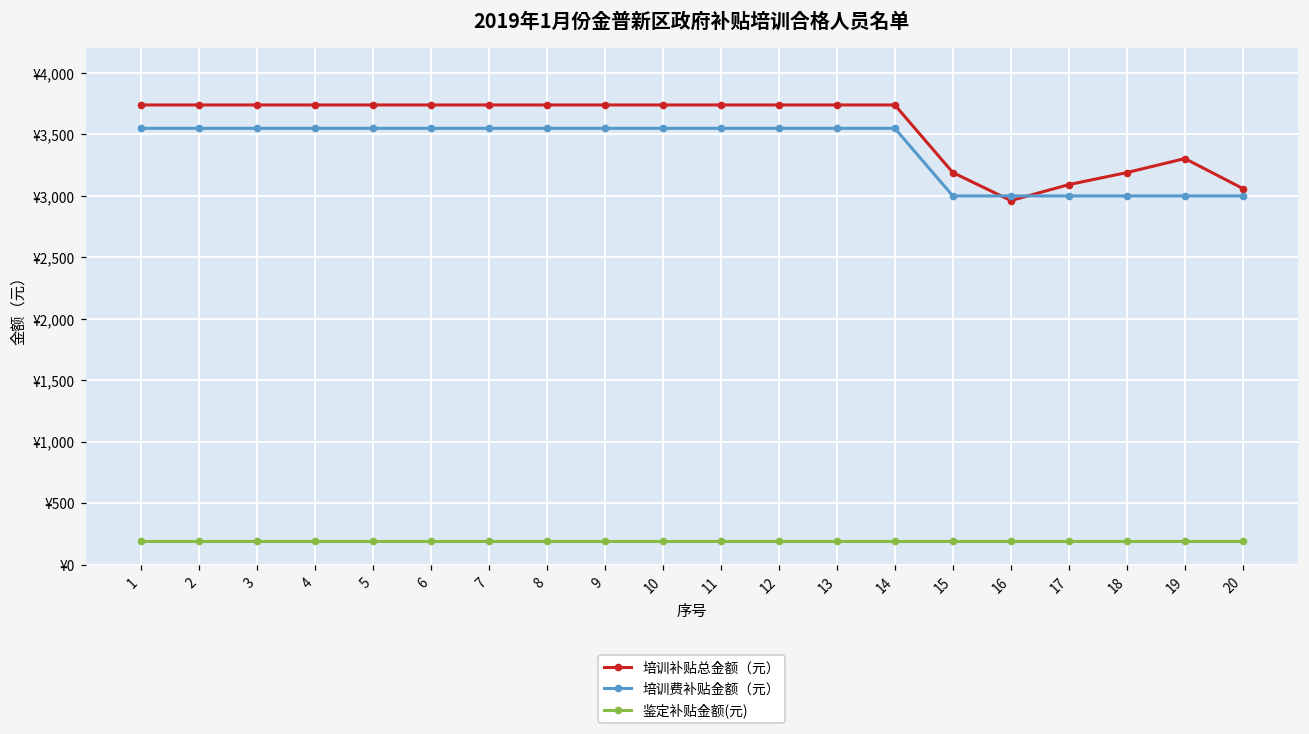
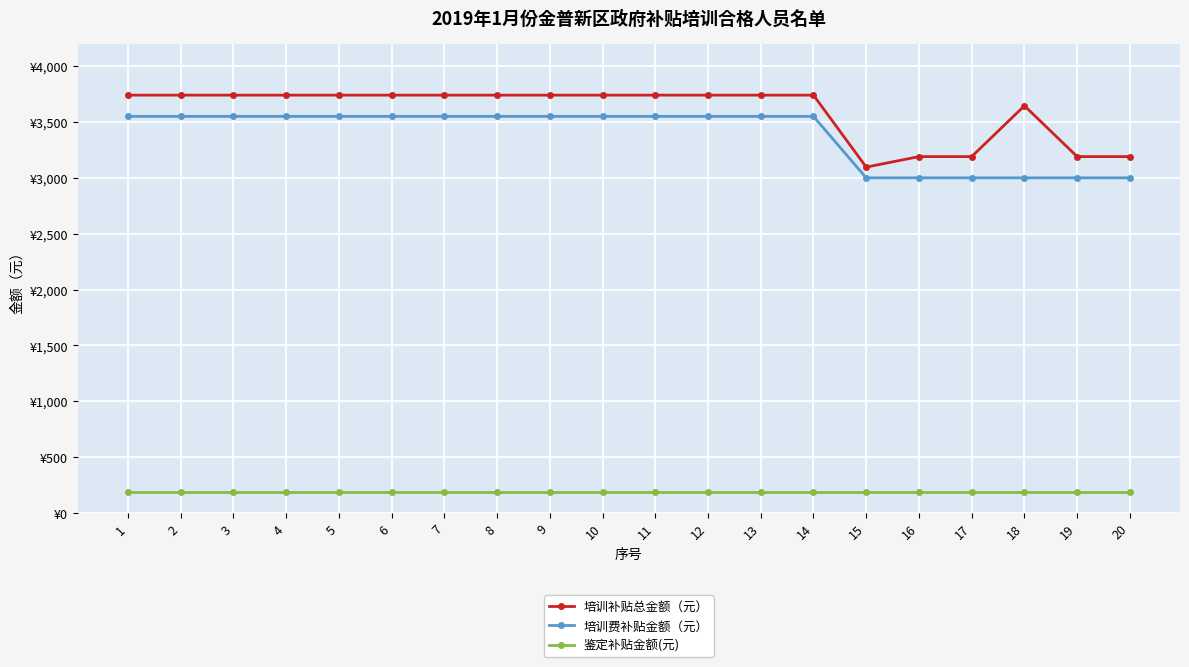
培训补贴总金额（元）, 15: ¥3,190 -> ¥3,100
培训补贴总金额（元）, 16: ¥2,960 -> ¥3,190
培训补贴总金额（元）, 17: ¥3,090 -> ¥3,190
培训补贴总金额（元）, 18: ¥3,190 -> ¥3,650
培训补贴总金额（元）, 19: ¥3,300 -> ¥3,190
培训补贴总金额（元）, 20: ¥3,060 -> ¥3,190
